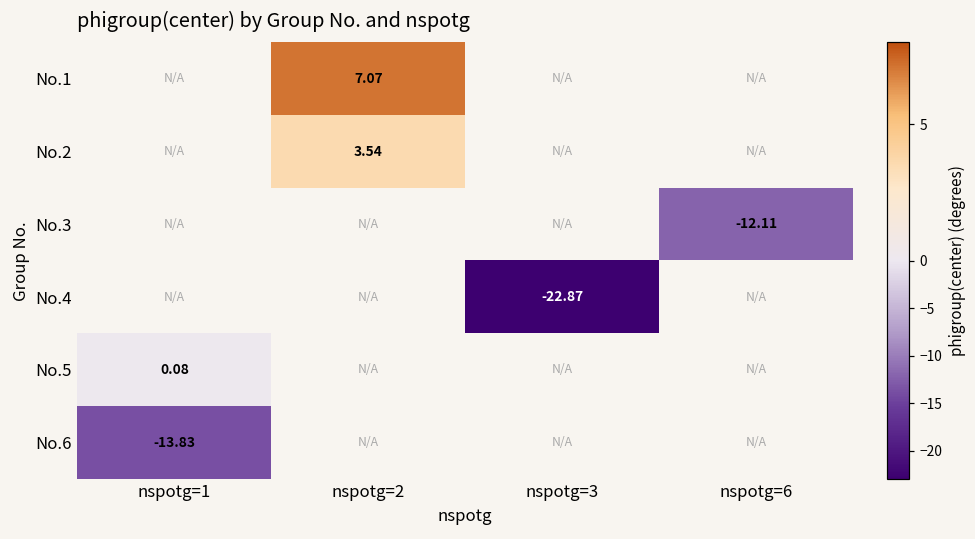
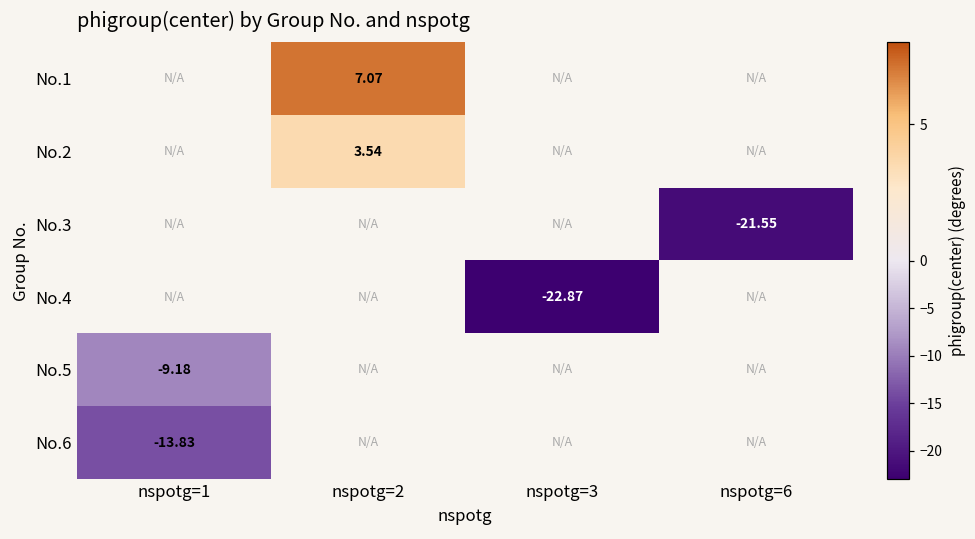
No.3, nspotg=6: -12.11 -> -21.55
No.5, nspotg=1: 0.08 -> -9.18
